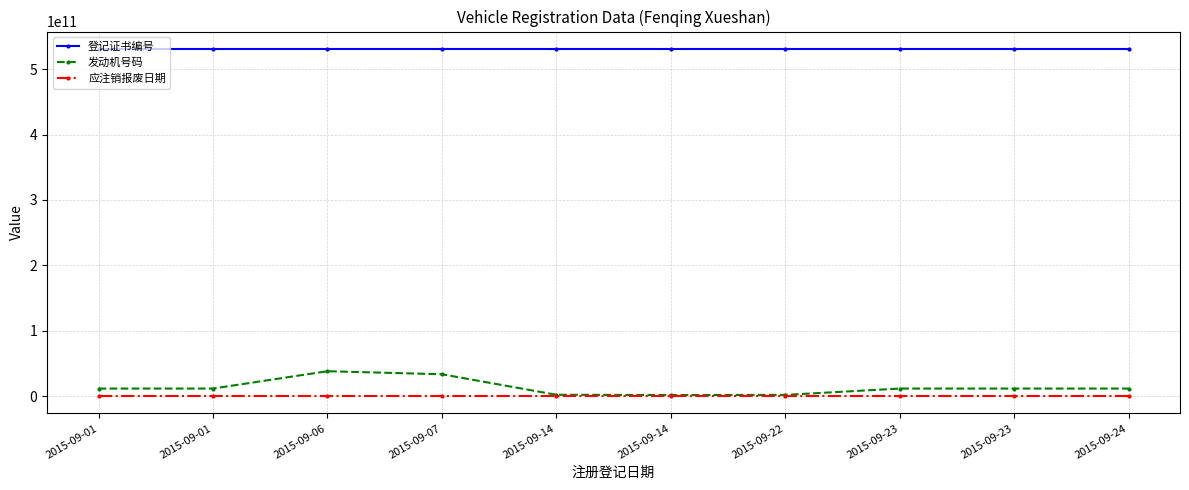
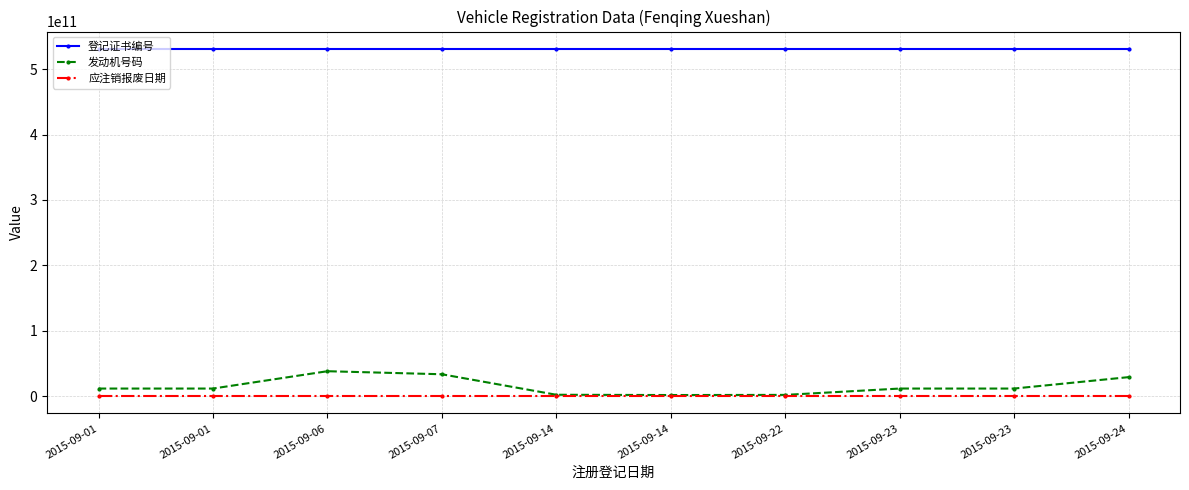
发动机号码, 2015-09-24: 10000000000 -> 30000000000
